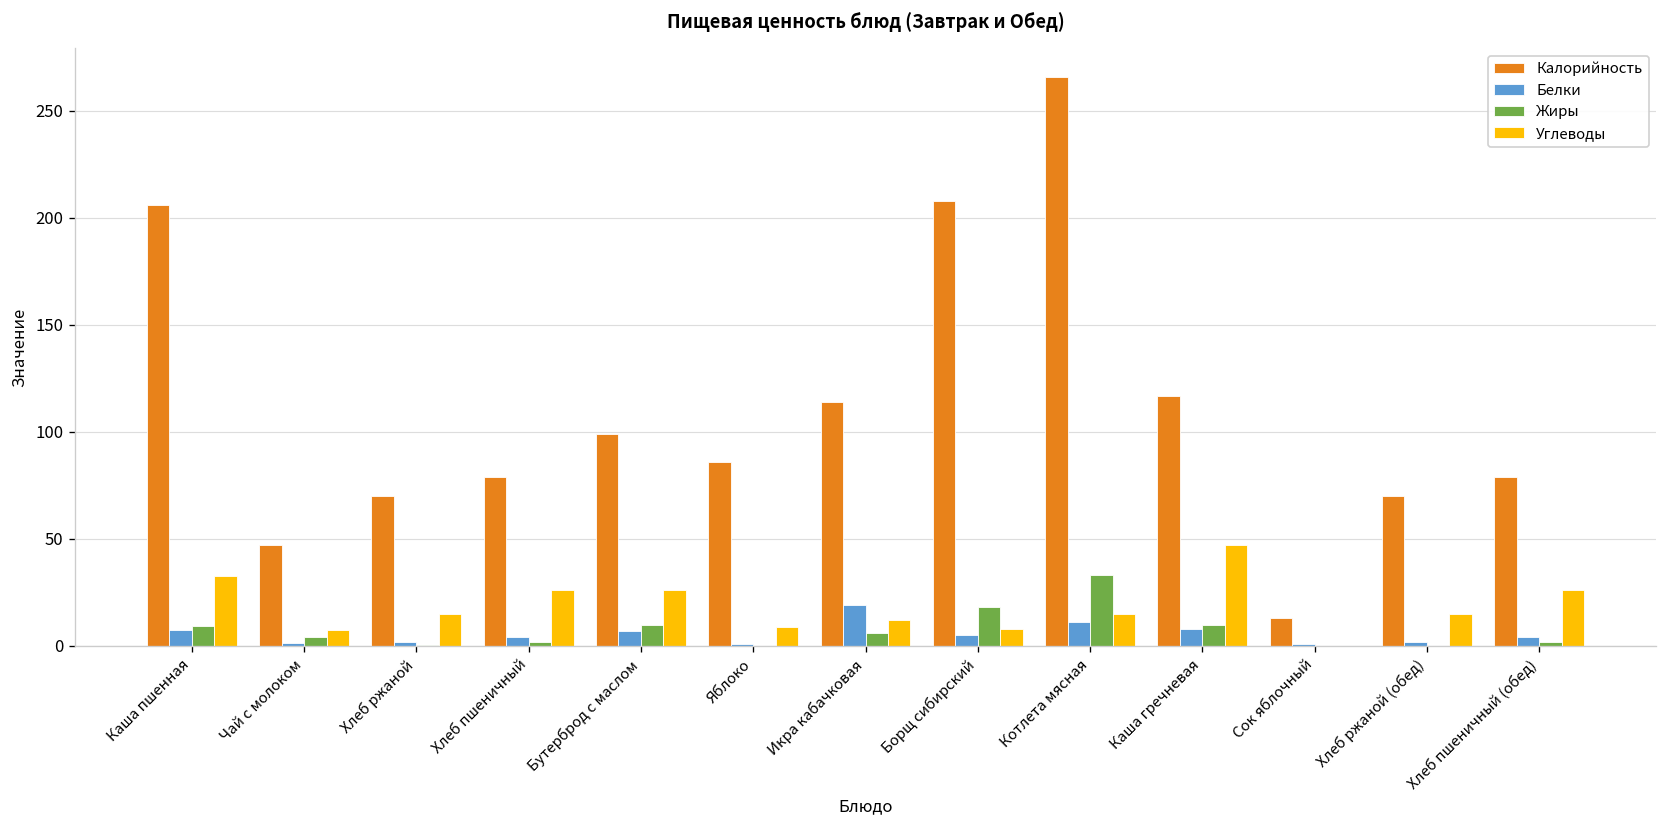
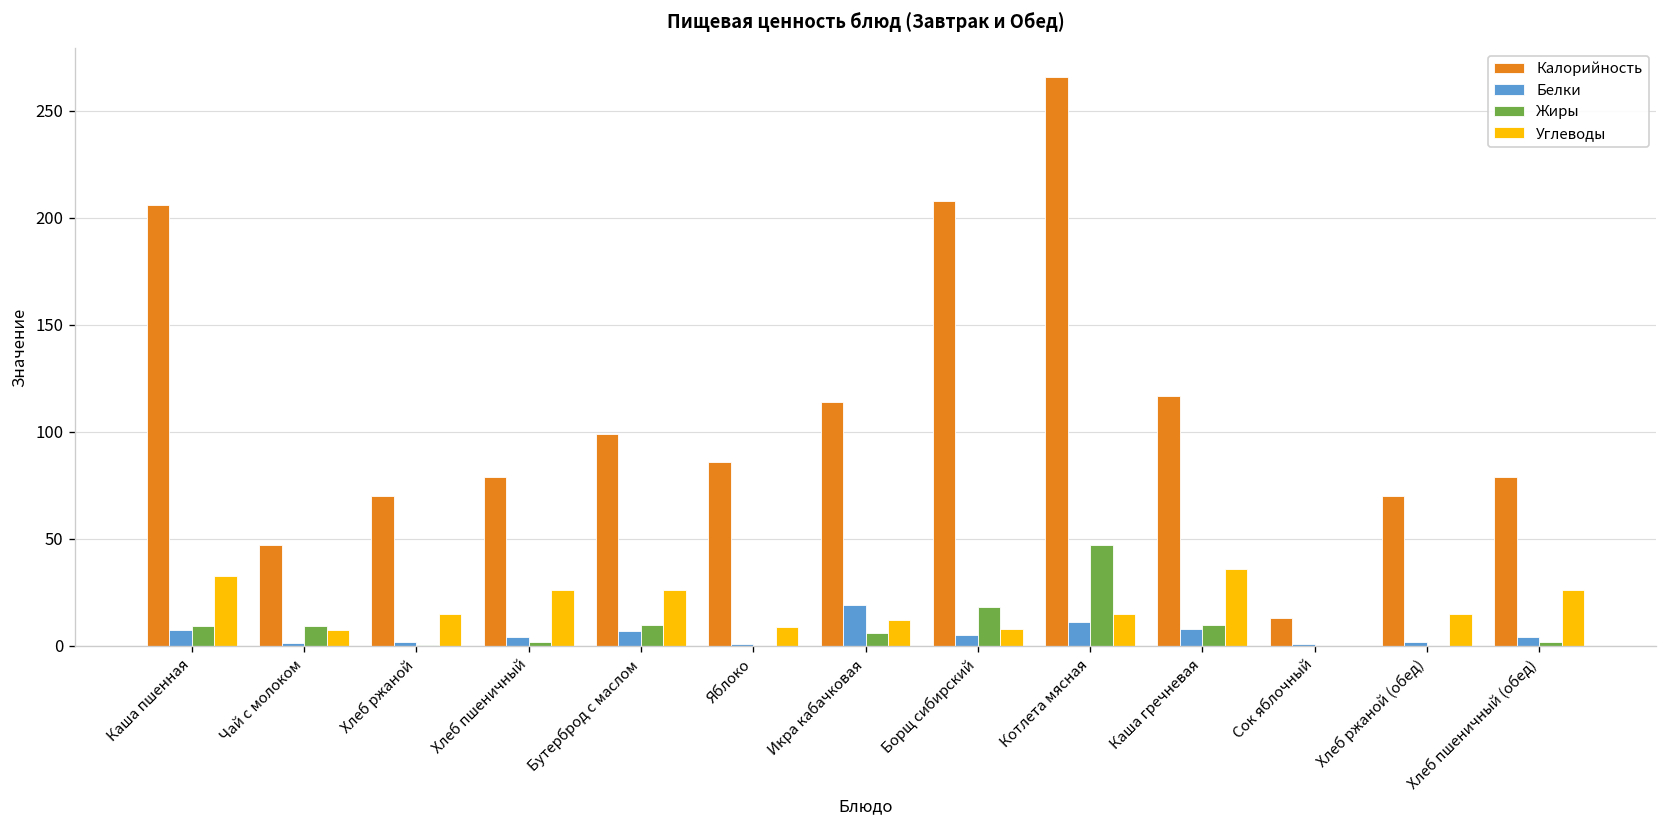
Жиры, Чай с молоком: 4 -> 10
Жиры, Котлета мясная: 33 -> 47
Углеводы, Каша гречневая: 47 -> 36
